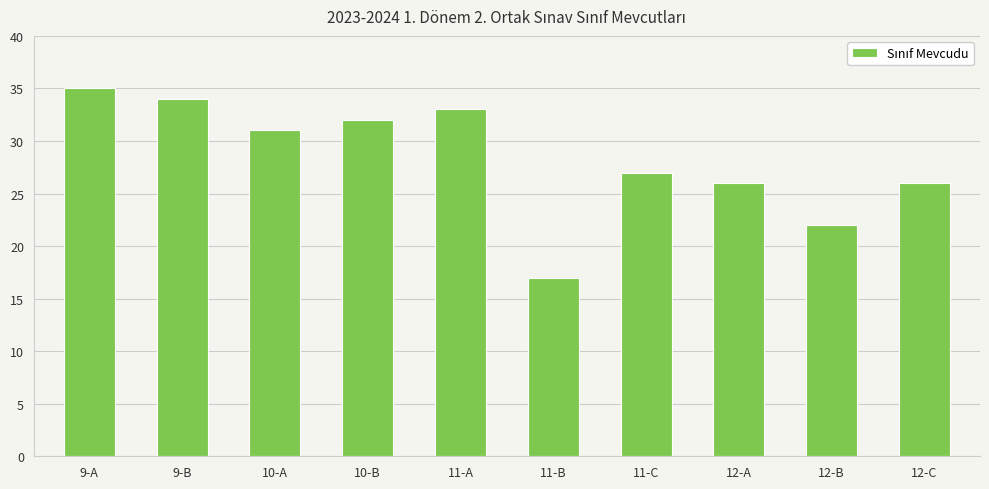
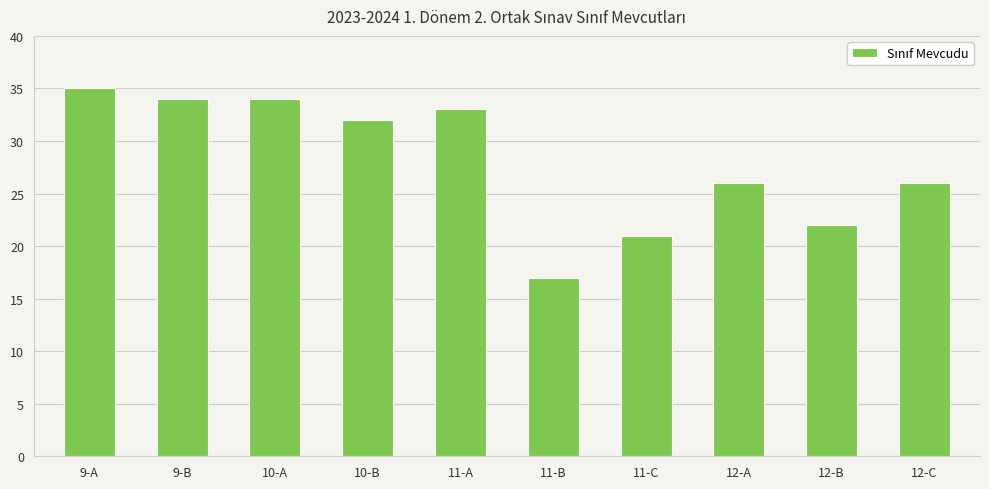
10-A: 31 -> 34
11-C: 27 -> 21
